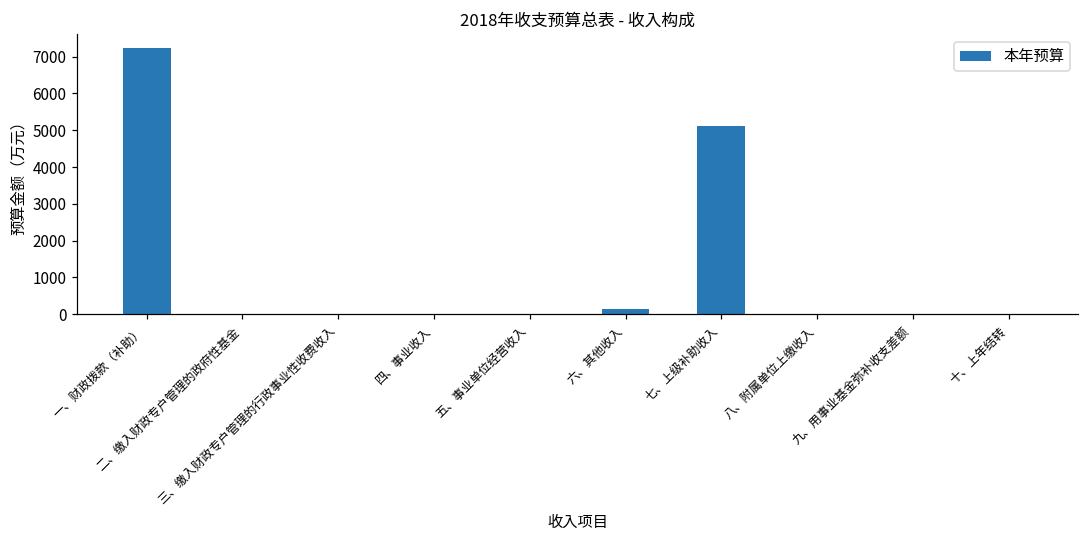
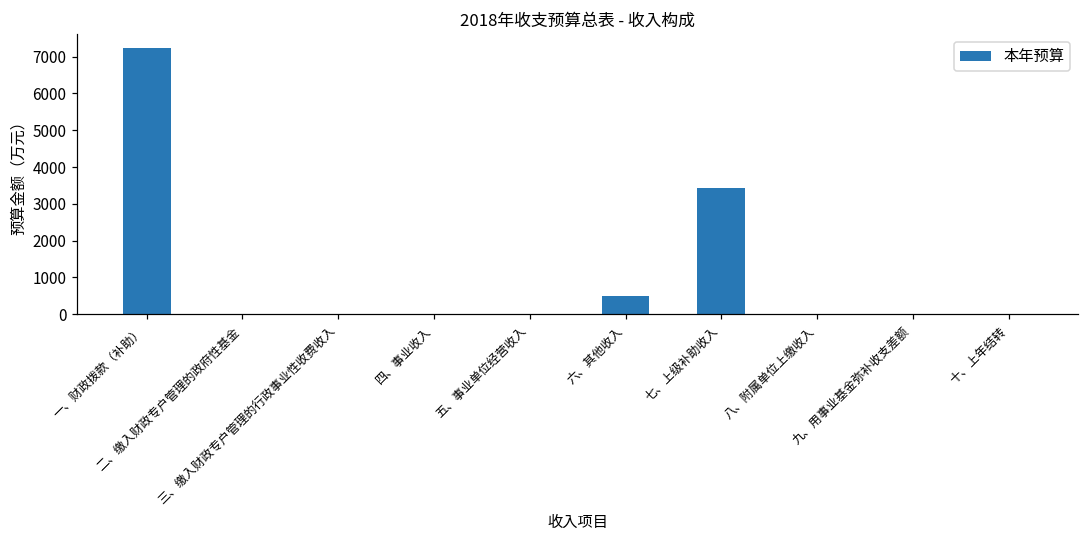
六、其他收入: 100 -> 500
七、上级补助收入: 5100 -> 3400
